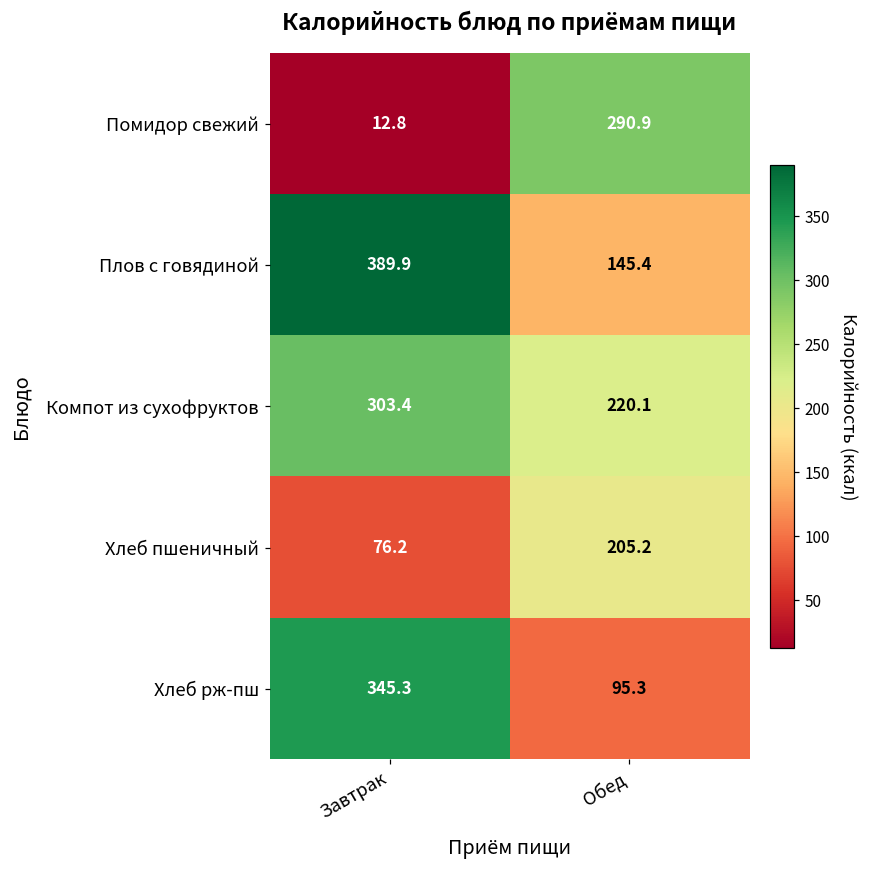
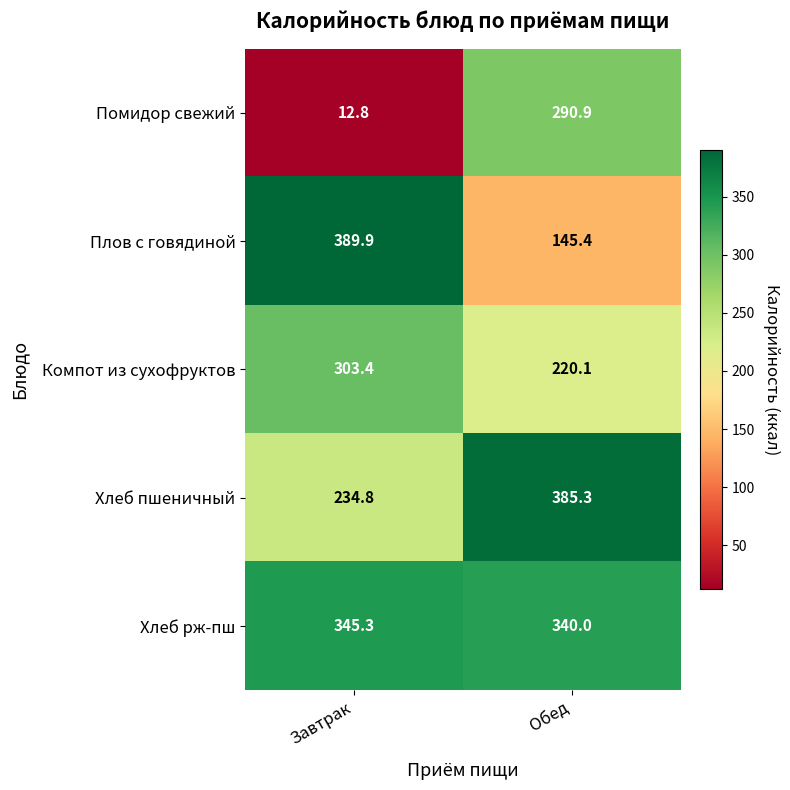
Хлеб пшеничный, Завтрак: 76.2 -> 234.8
Хлеб пшеничный, Обед: 205.2 -> 385.3
Хлеб рж-пш, Обед: 95.3 -> 340.0
